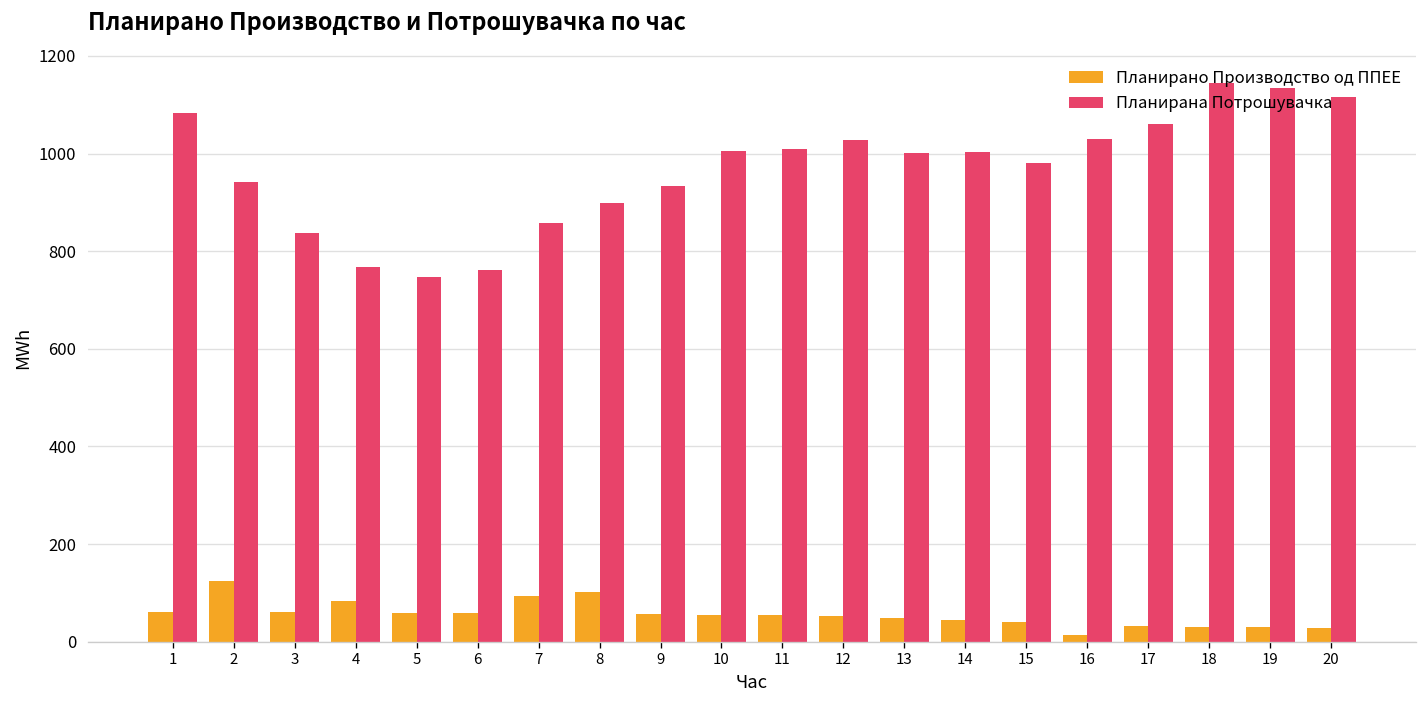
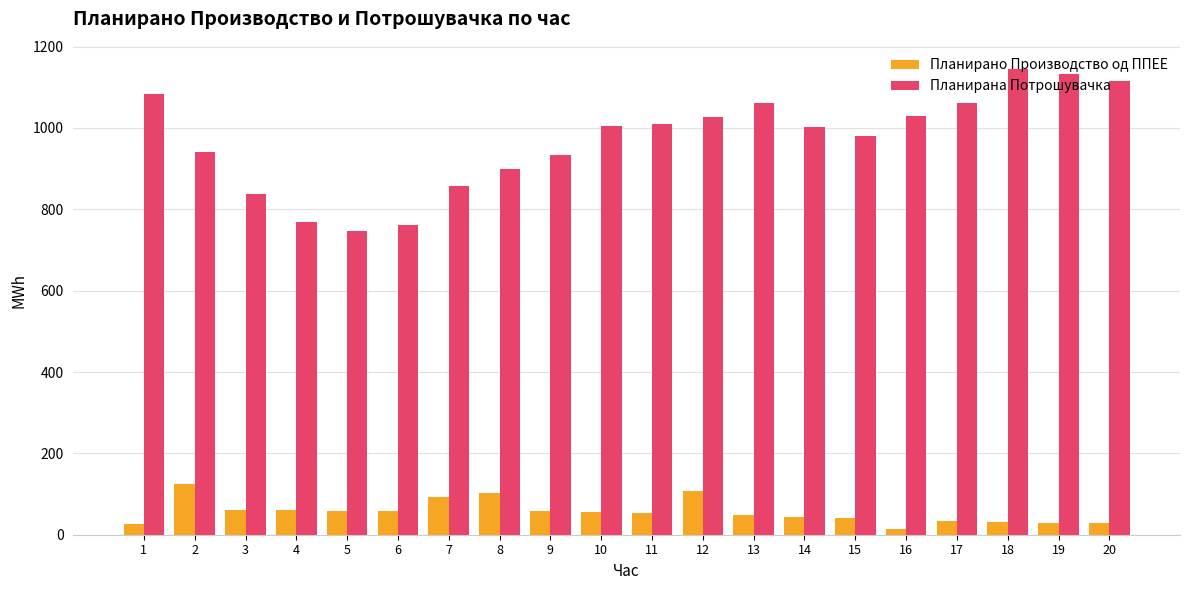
Планирано Производство од ППЕЕ, 1: 60 -> 30
Планирано Производство од ППЕЕ, 4: 80 -> 60
Планирано Производство од ППЕЕ, 12: 50 -> 110
Планирана Потрошувачка, 13: 1000 -> 1060
